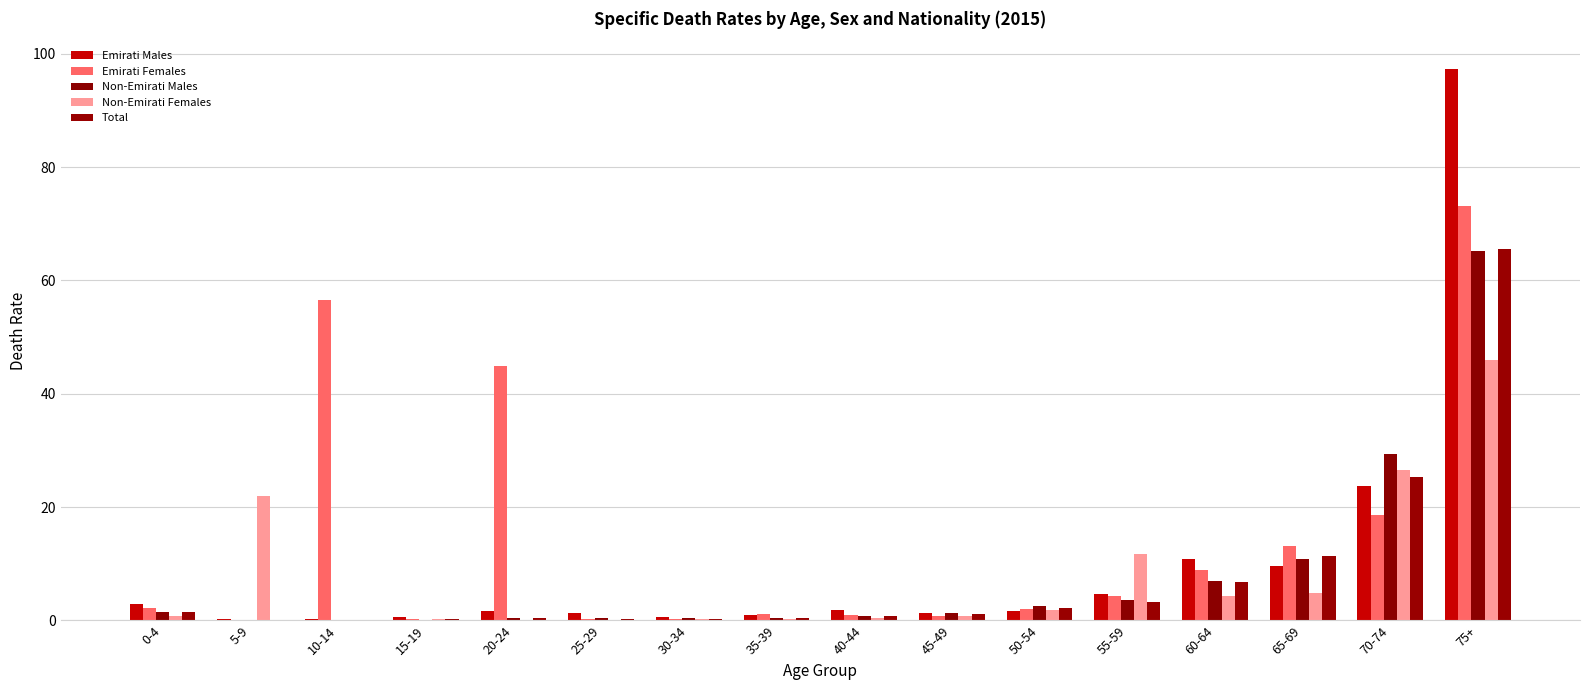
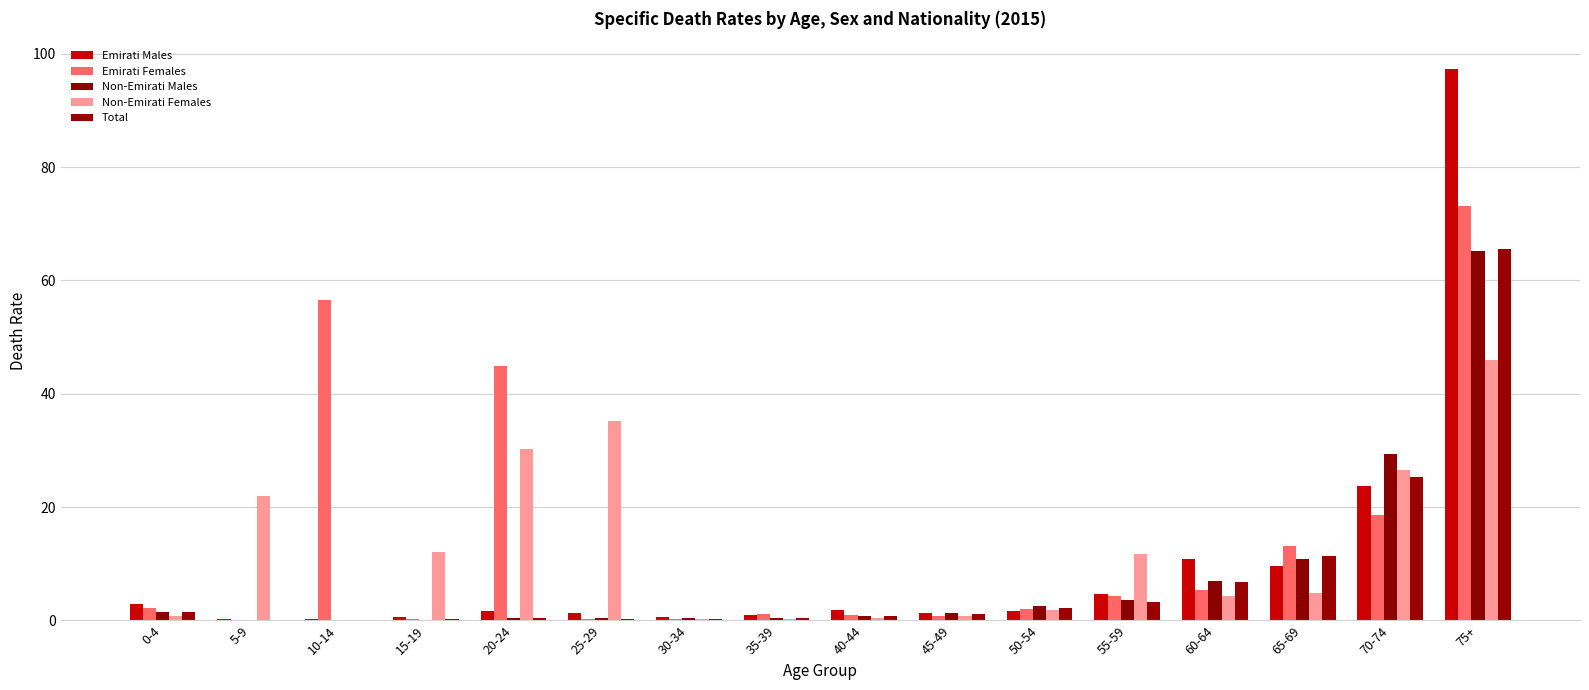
Non-Emirati Females, 15-19: 0 -> 12
Non-Emirati Females, 20-24: 0 -> 30
Non-Emirati Females, 25-29: 0 -> 35
Emirati Females, 60-64: 9 -> 5
